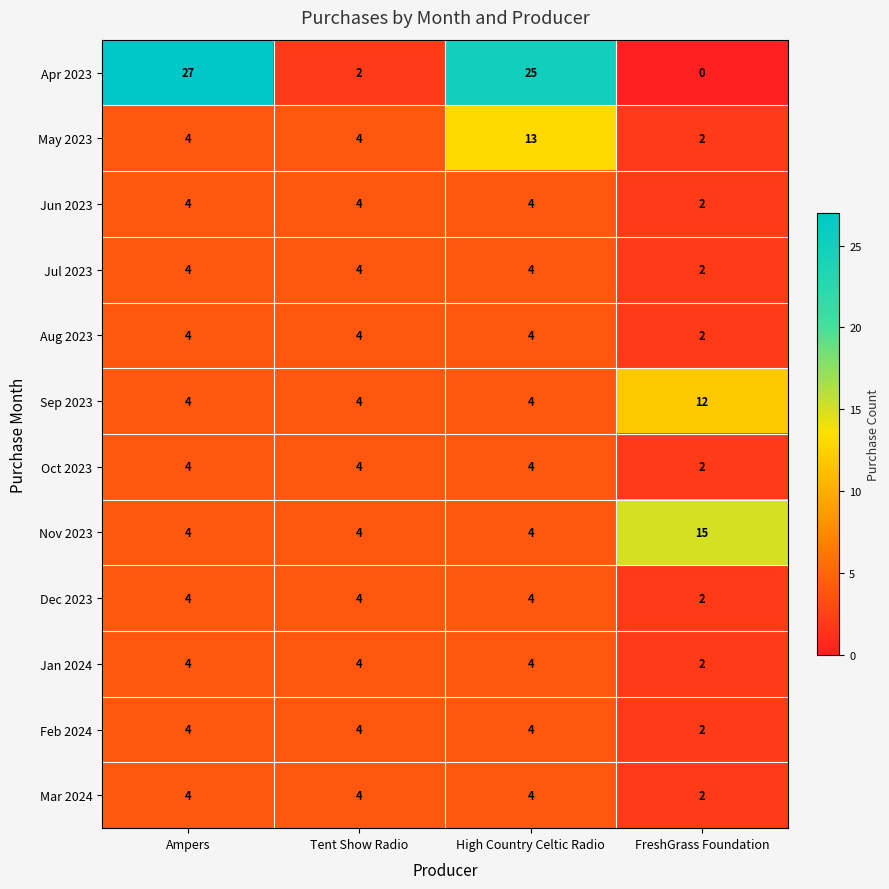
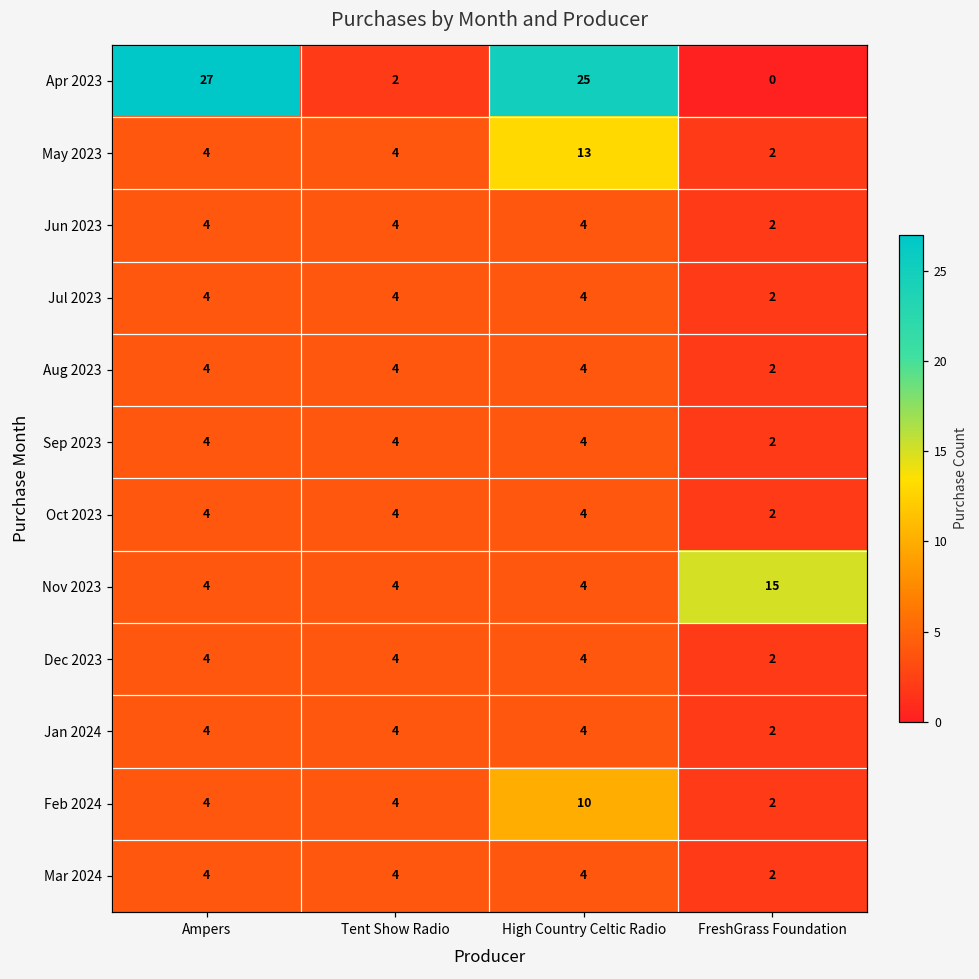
Sep 2023, FreshGrass Foundation: 12 -> 2
Feb 2024, High Country Celtic Radio: 4 -> 10
